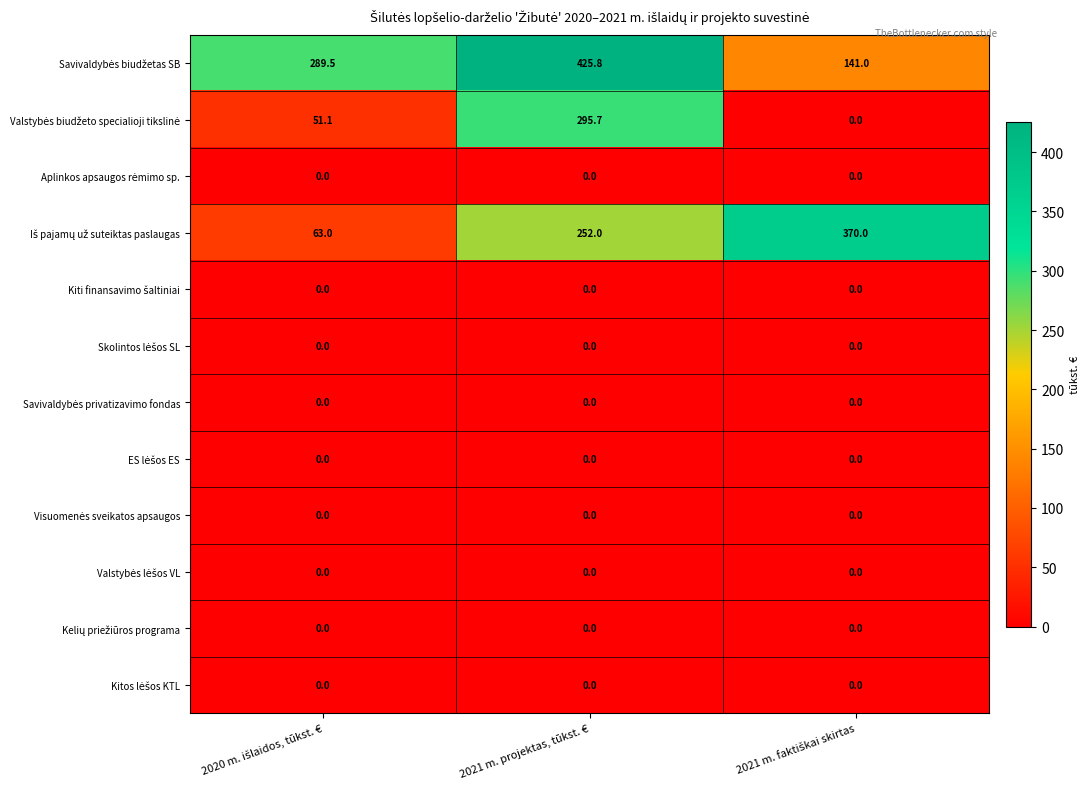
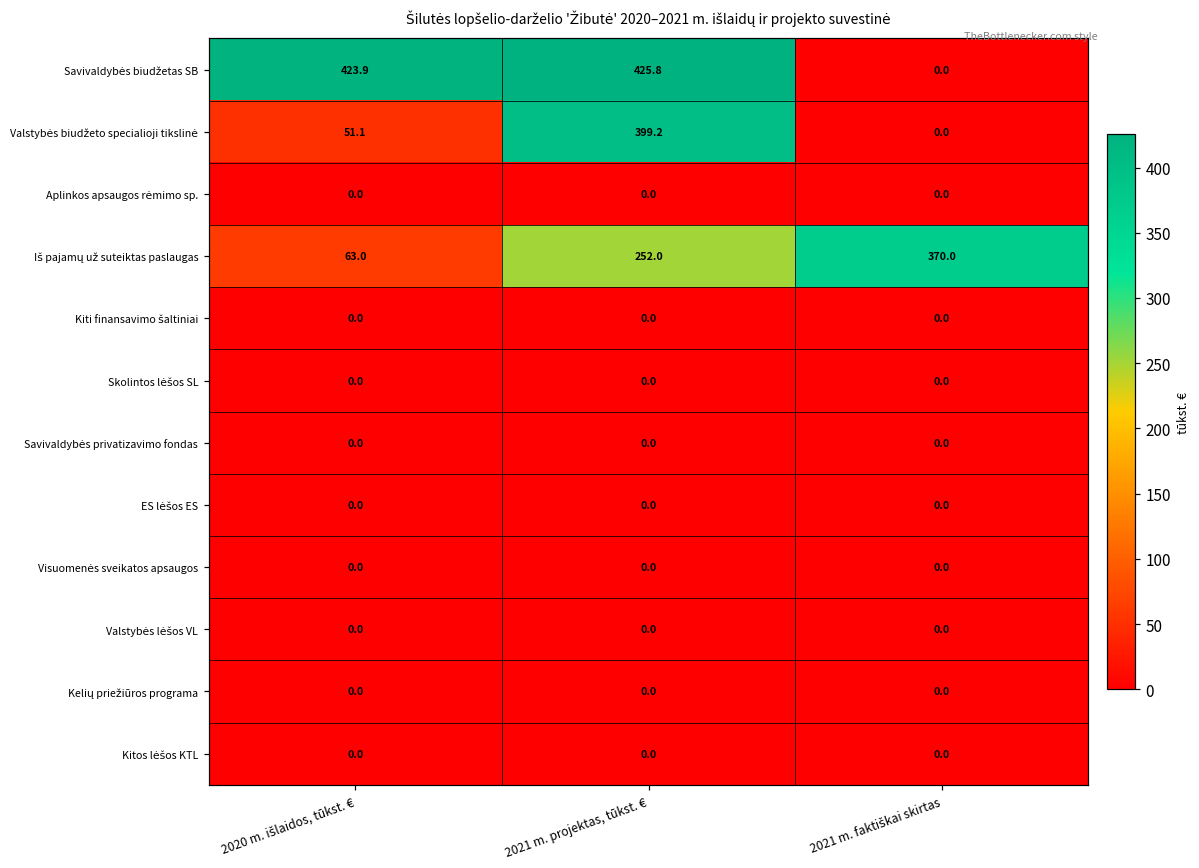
Savivaldybės biudžetas SB, 2020 m. išlaidos, tūkst. €: 289.5 -> 423.9
Savivaldybės biudžetas SB, 2021 m. faktiškai skirtas: 141.0 -> 0.0
Valstybės biudžeto specialioji tikslinė, 2021 m. projektas, tūkst. €: 295.7 -> 399.2
